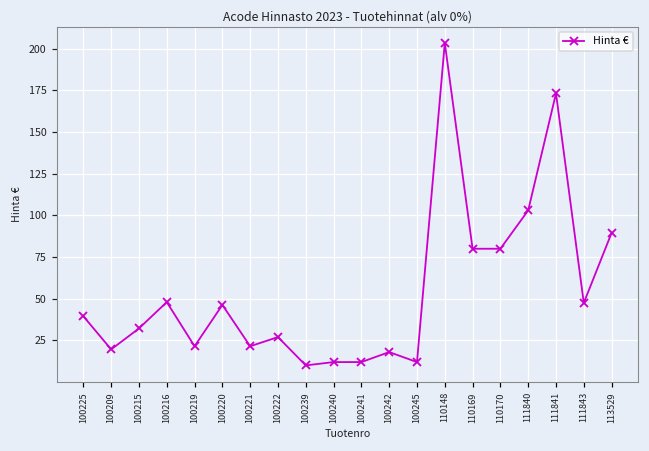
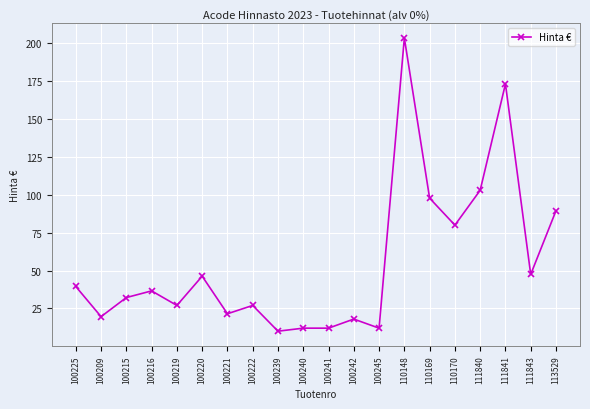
100216: 48 -> 37
100219: 22 -> 27
110169: 80 -> 98
